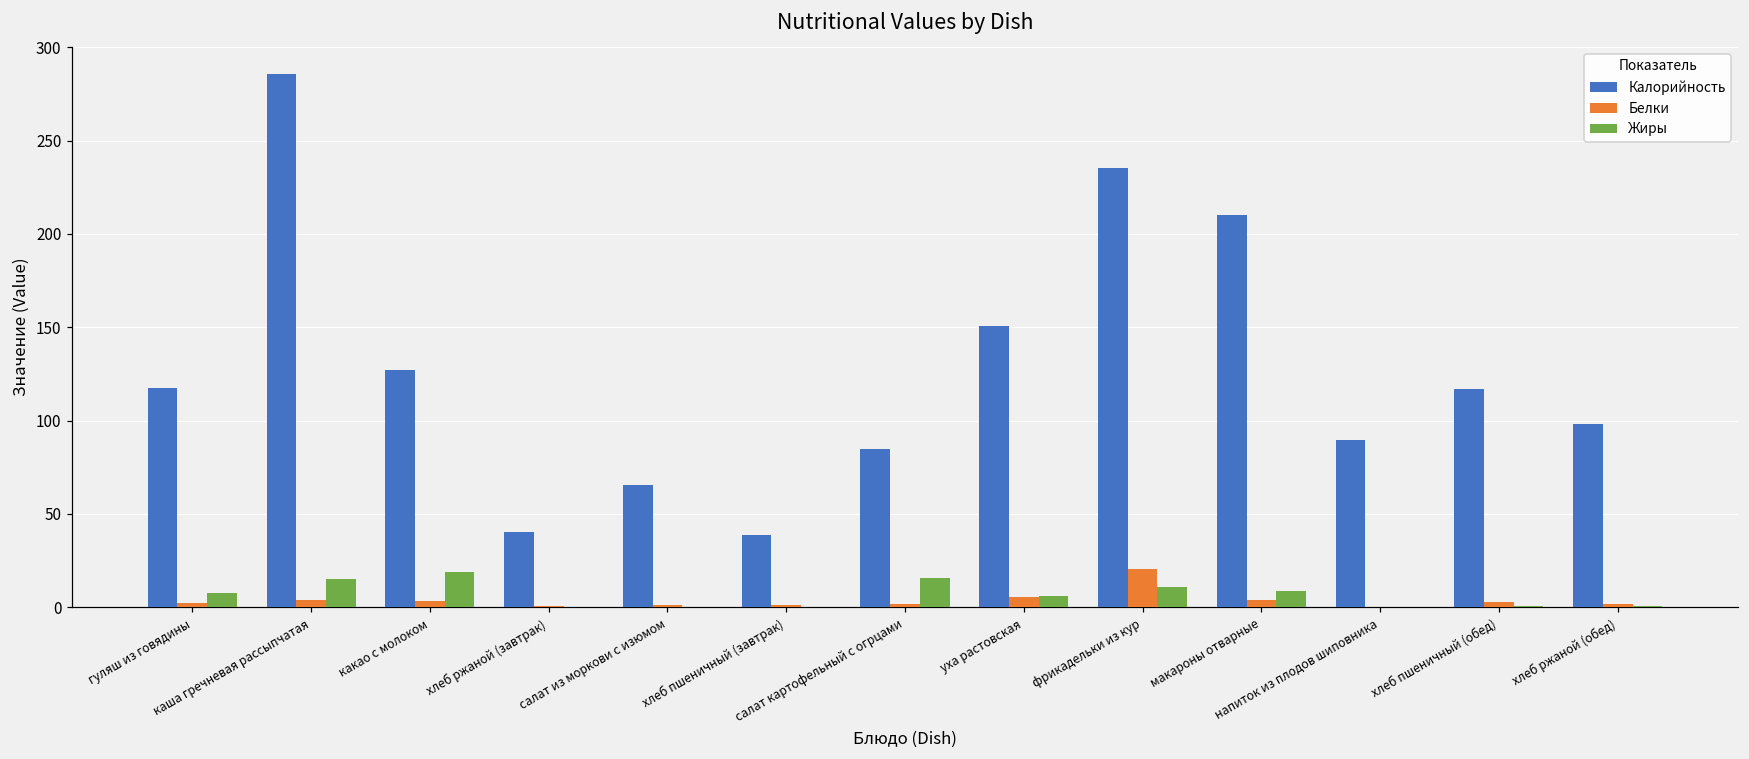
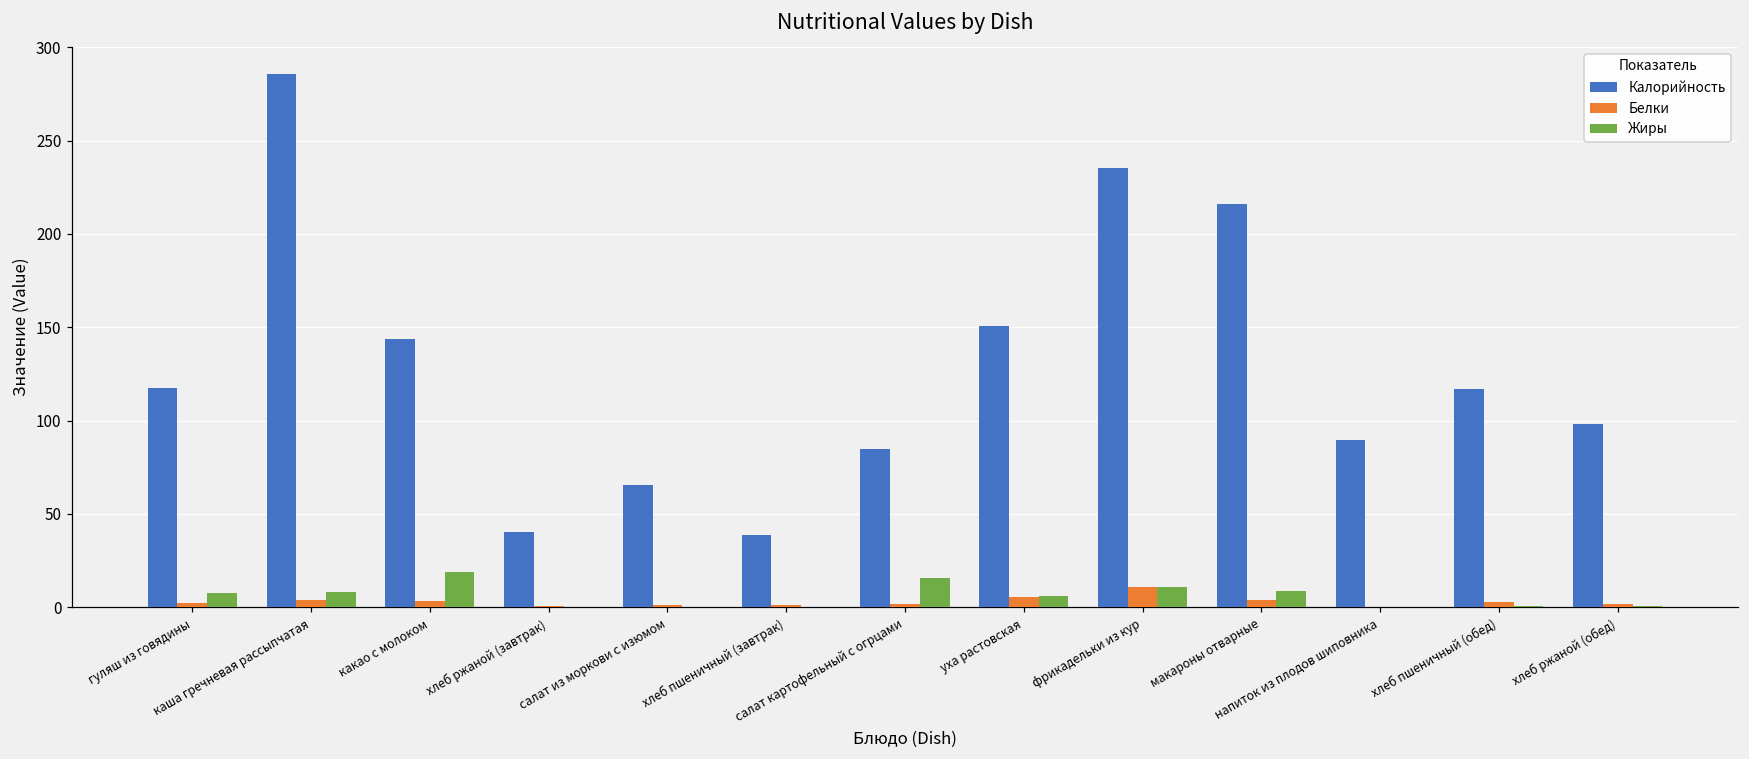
Жиры, каша гречневая рассыпчатая: 15 -> 8
Калорийность, какао с молоком: 127 -> 144
Белки, фрикадельки из кур: 21 -> 11
Калорийность, макароны отварные: 210 -> 216
